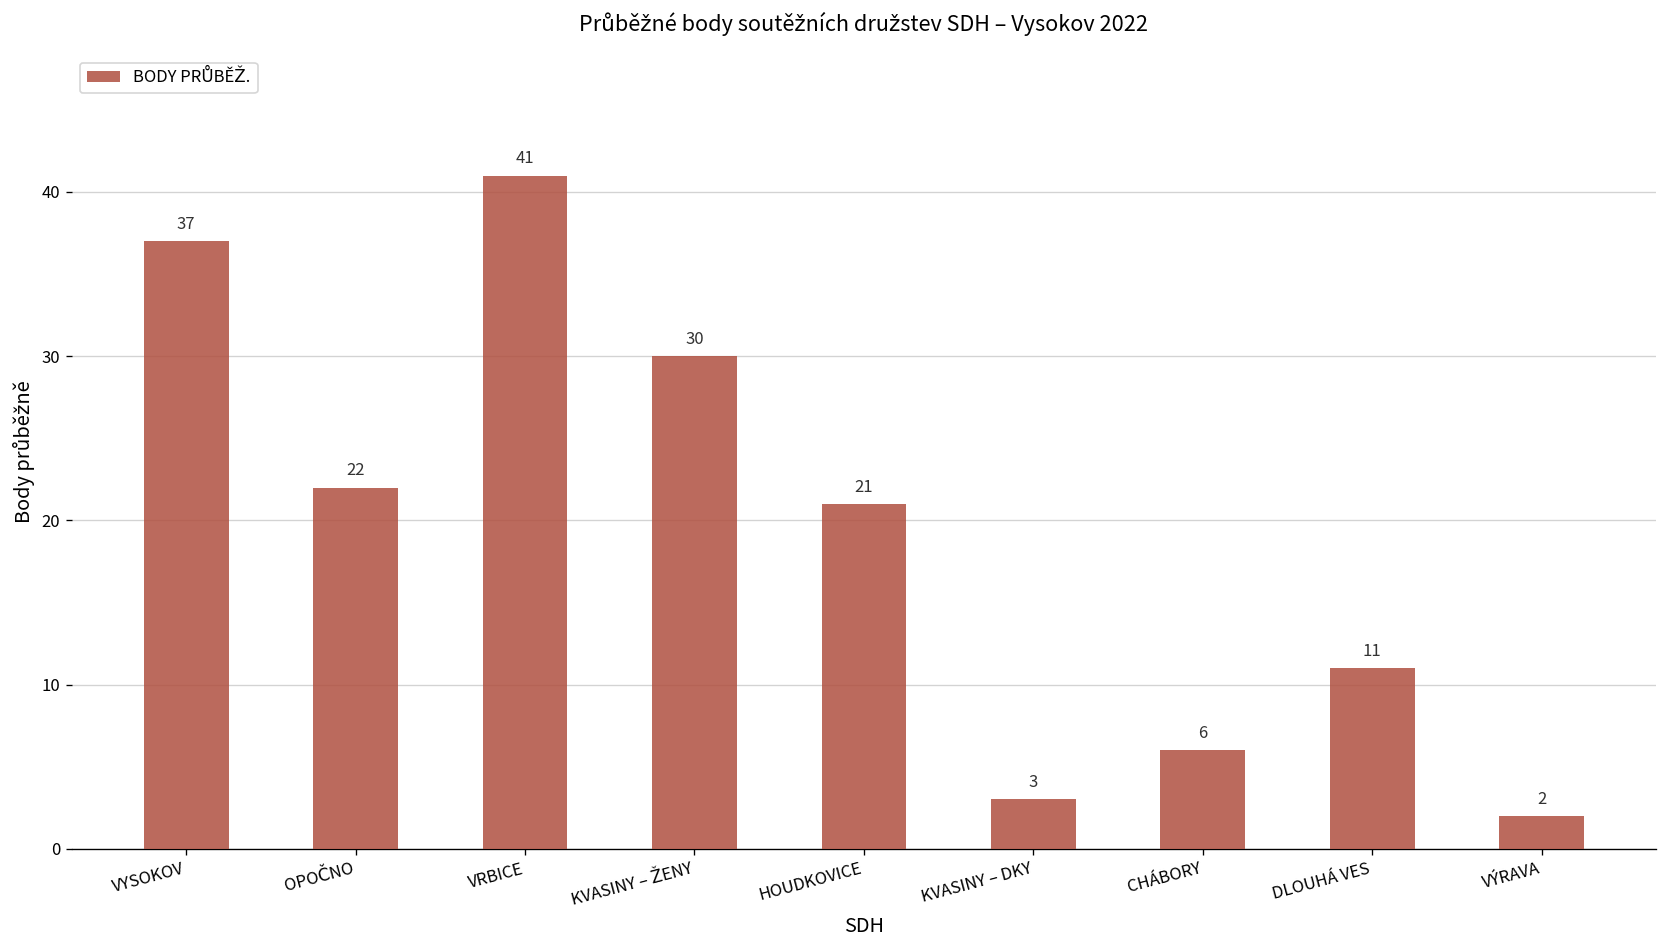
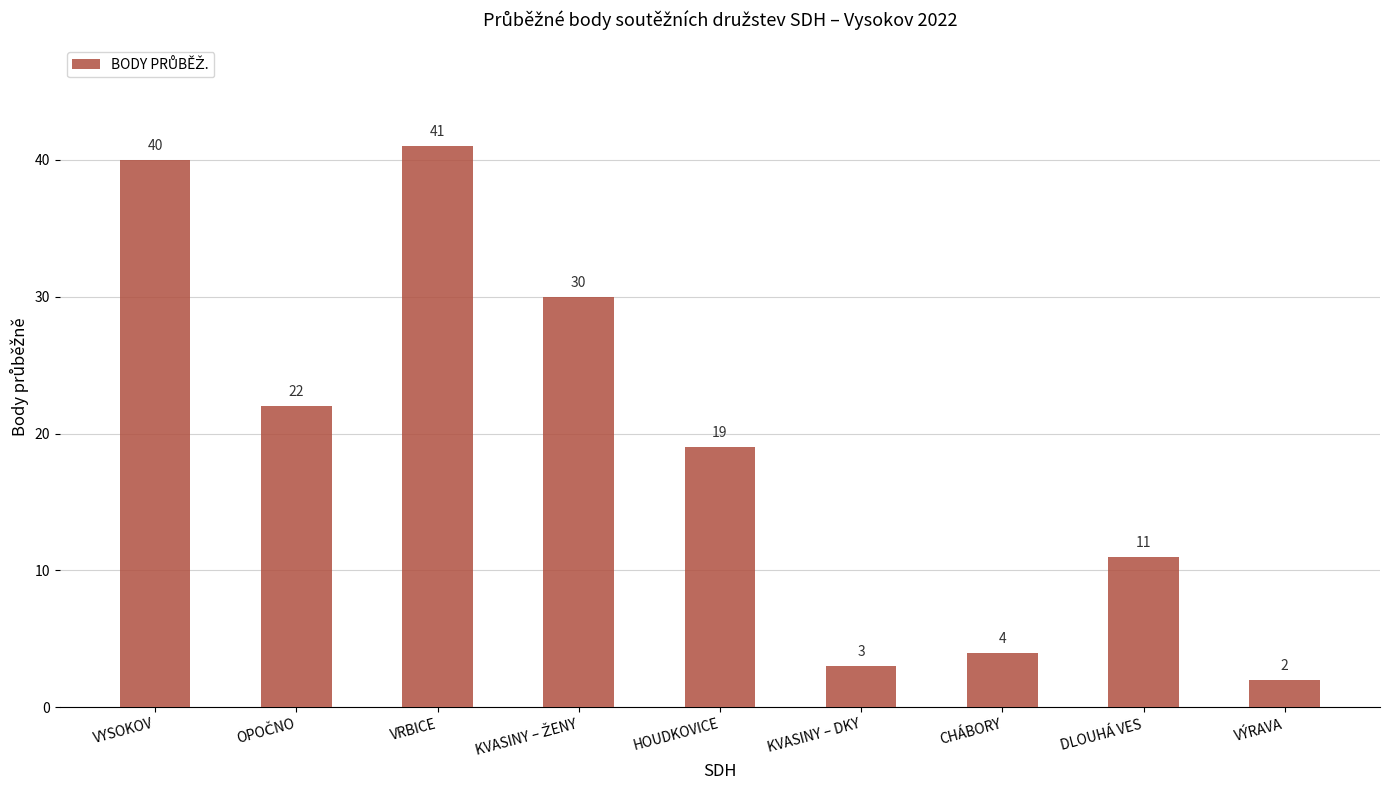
VYSOKOV: 37 -> 40
HOUDKOVICE: 21 -> 19
CHÁBORY: 6 -> 4
